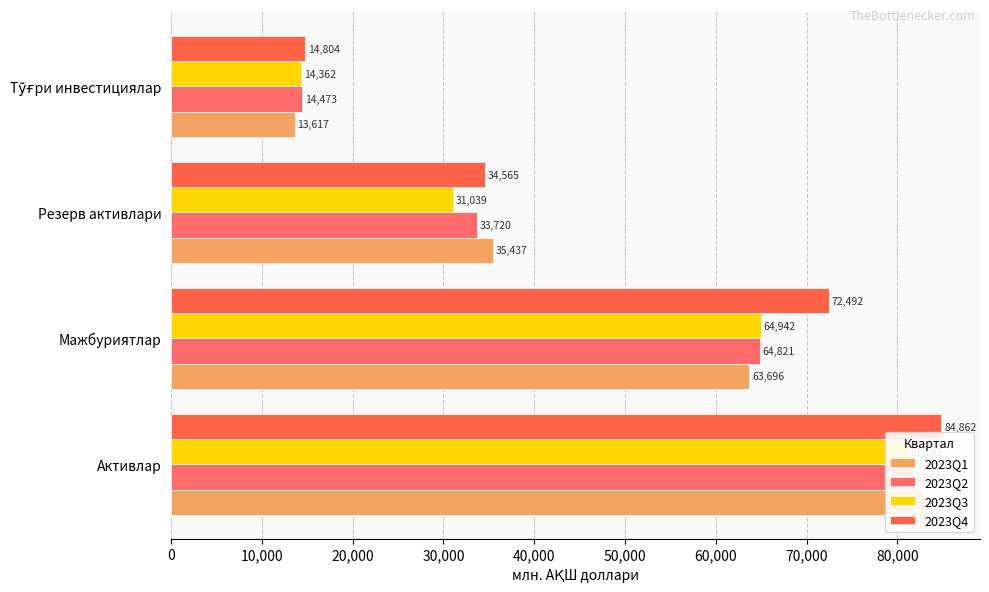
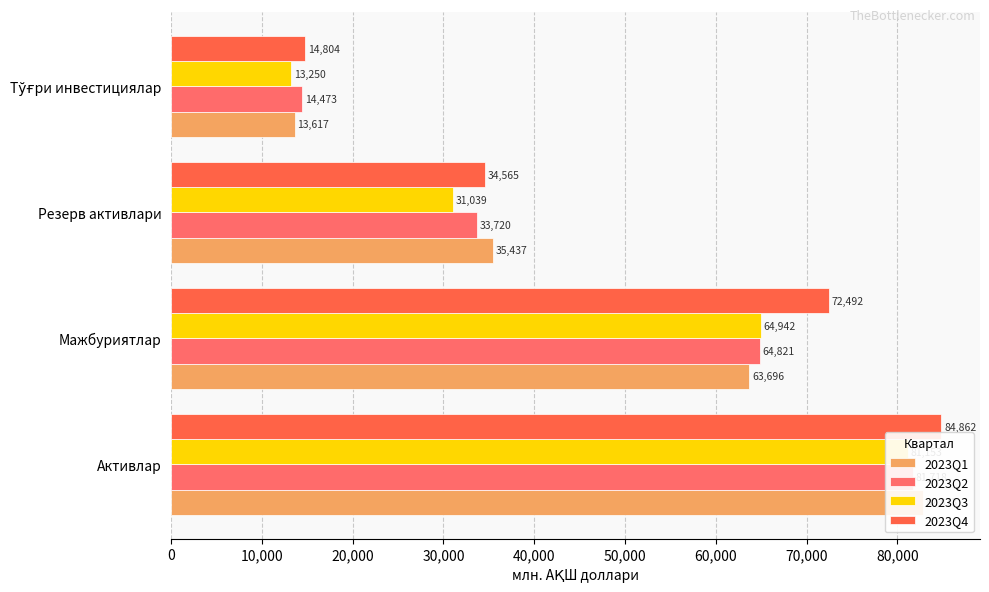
2023Q3, Тўғри инвестициялар: 14,362 -> 13,250
